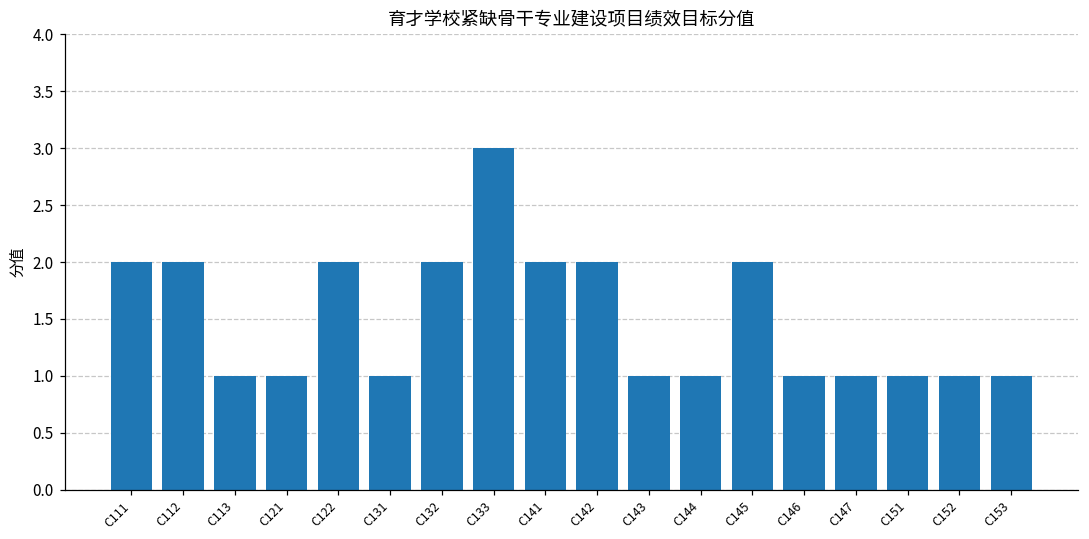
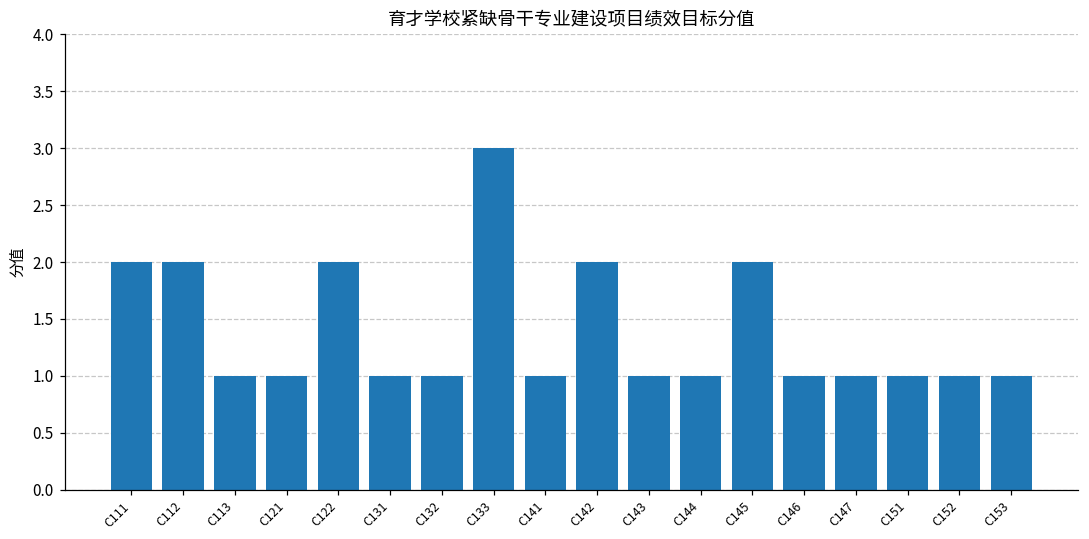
C132: 2 -> 1
C141: 2 -> 1
